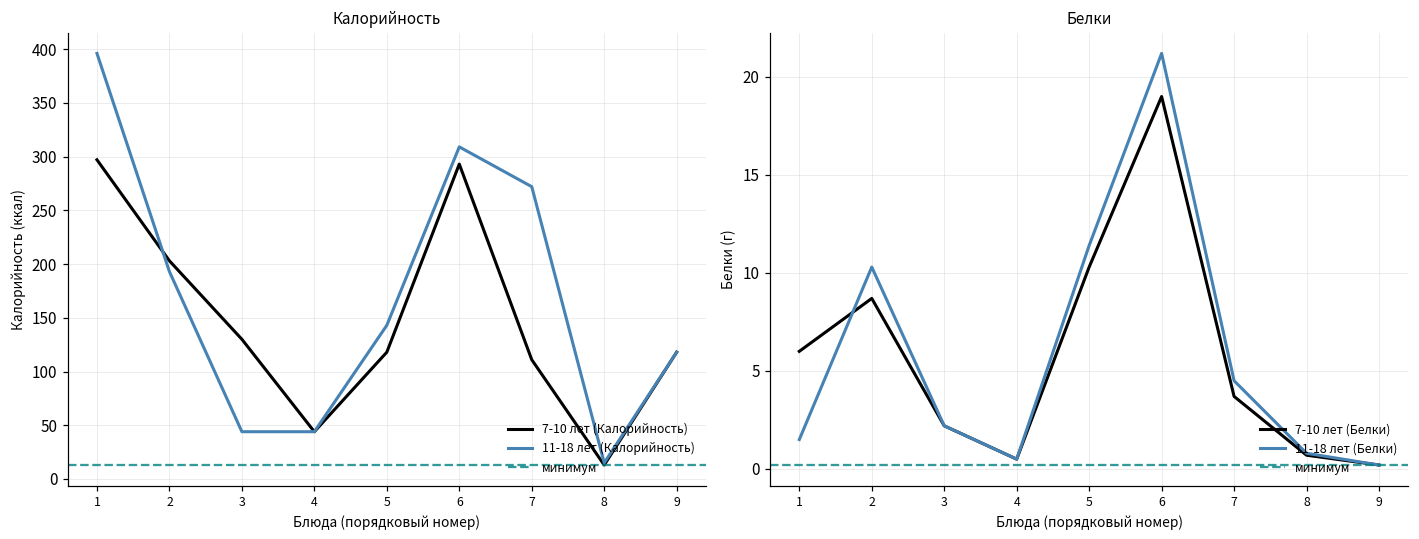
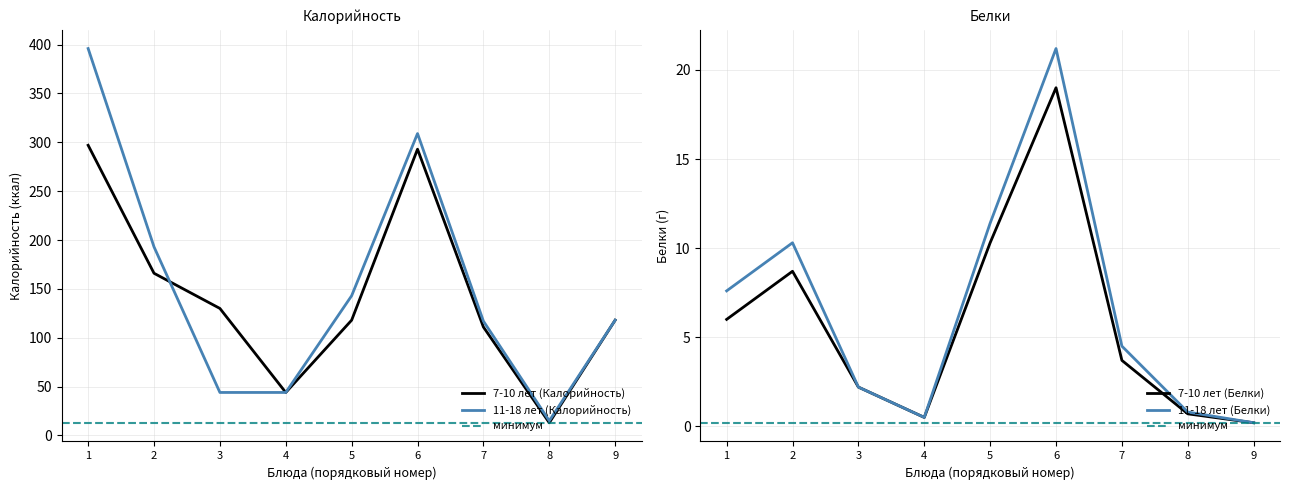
Калорийность, 7-10 лет (Калорийность), 2: 200 -> 170
Калорийность, 11-18 лет (Калорийность), 7: 270 -> 120
Белки, 11-18 лет (Белки), 1: 1.5 -> 7.6
